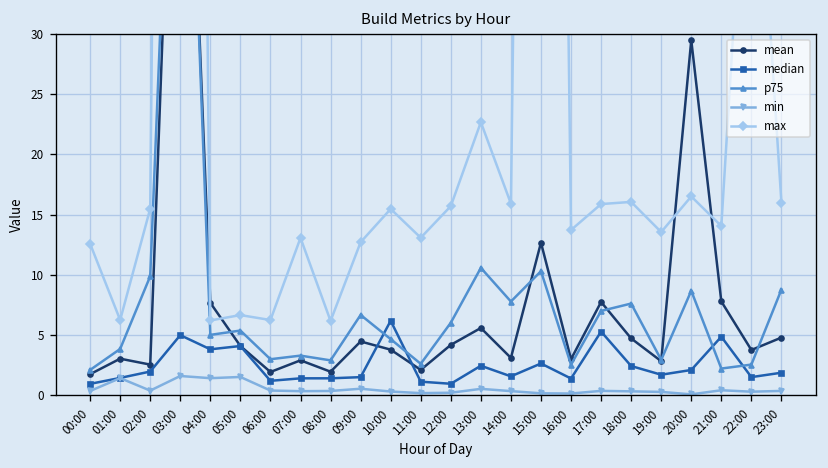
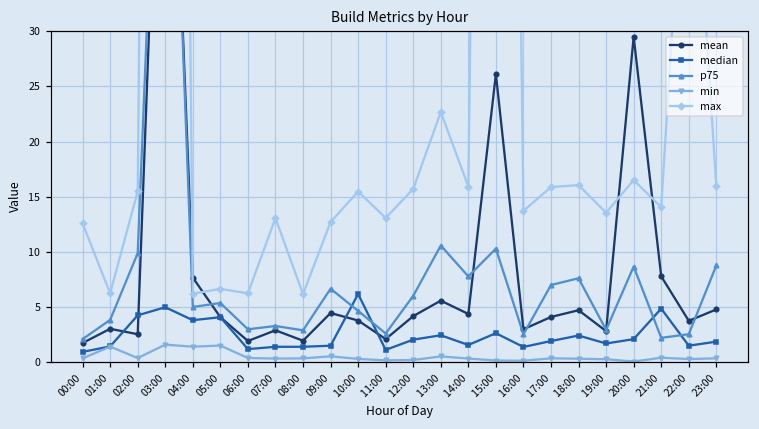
median, 02:00: 2.0 -> 4.2
median, 12:00: 0.9 -> 2.0
mean, 14:00: 3.1 -> 4.4
mean, 15:00: 12.7 -> 26.1
mean, 17:00: 7.7 -> 4.1
median, 17:00: 5.3 -> 1.9
